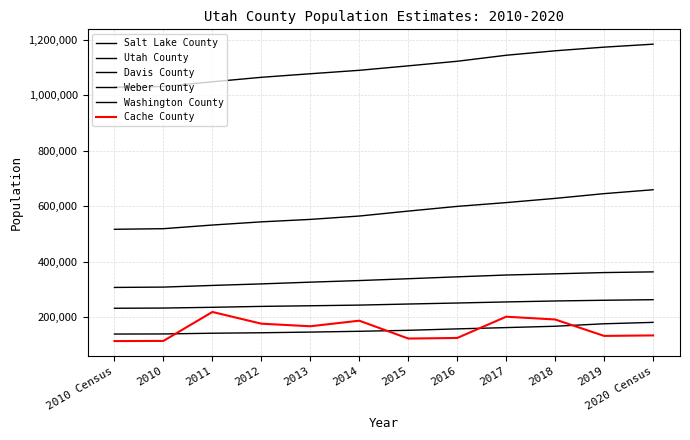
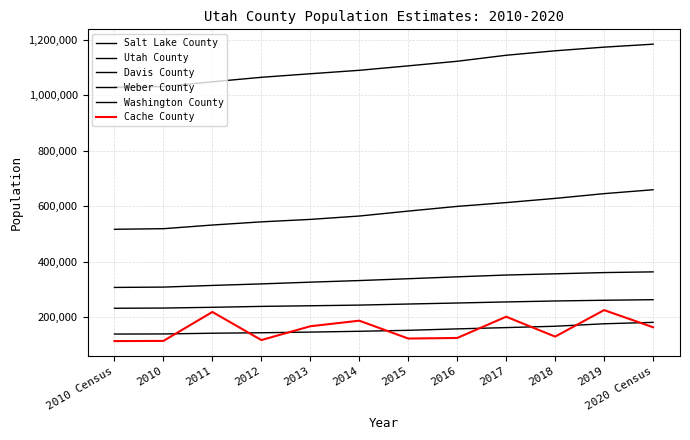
Cache County, 2012: 180,000 -> 120,000
Cache County, 2018: 190,000 -> 130,000
Cache County, 2019: 130,000 -> 220,000
Cache County, 2020 Census: 130,000 -> 160,000
